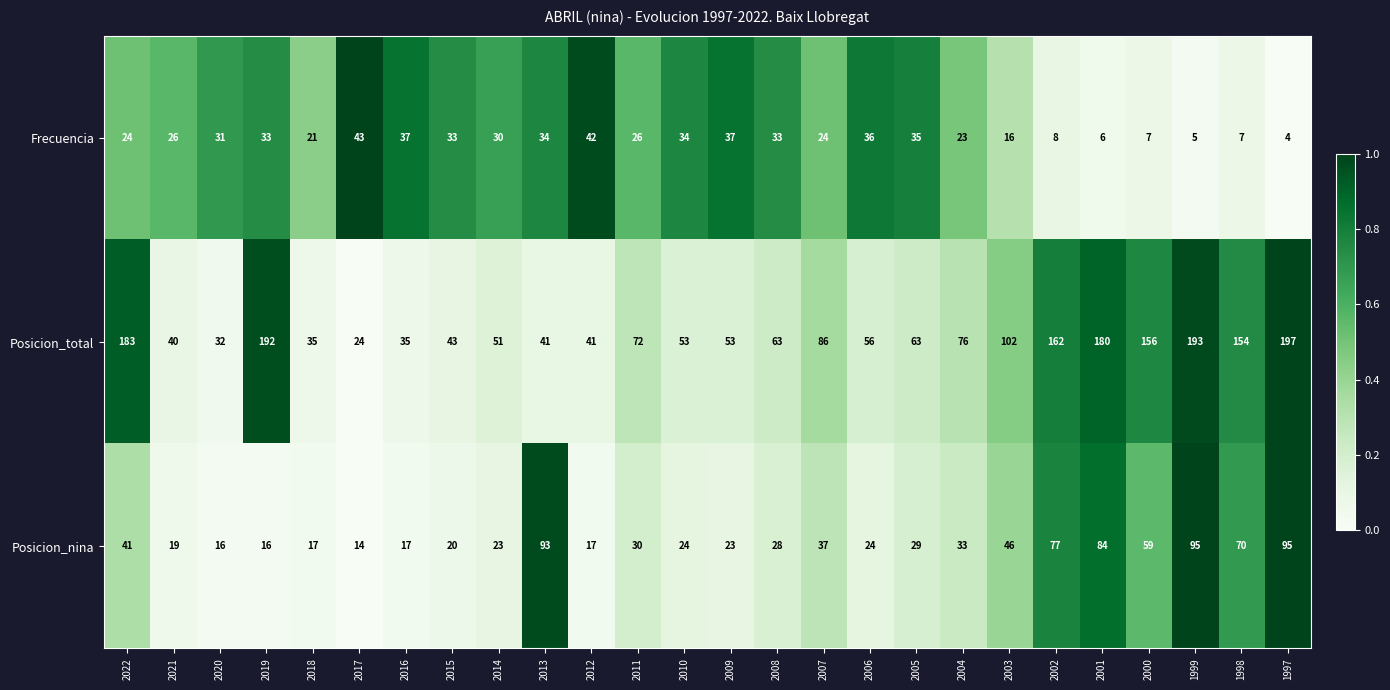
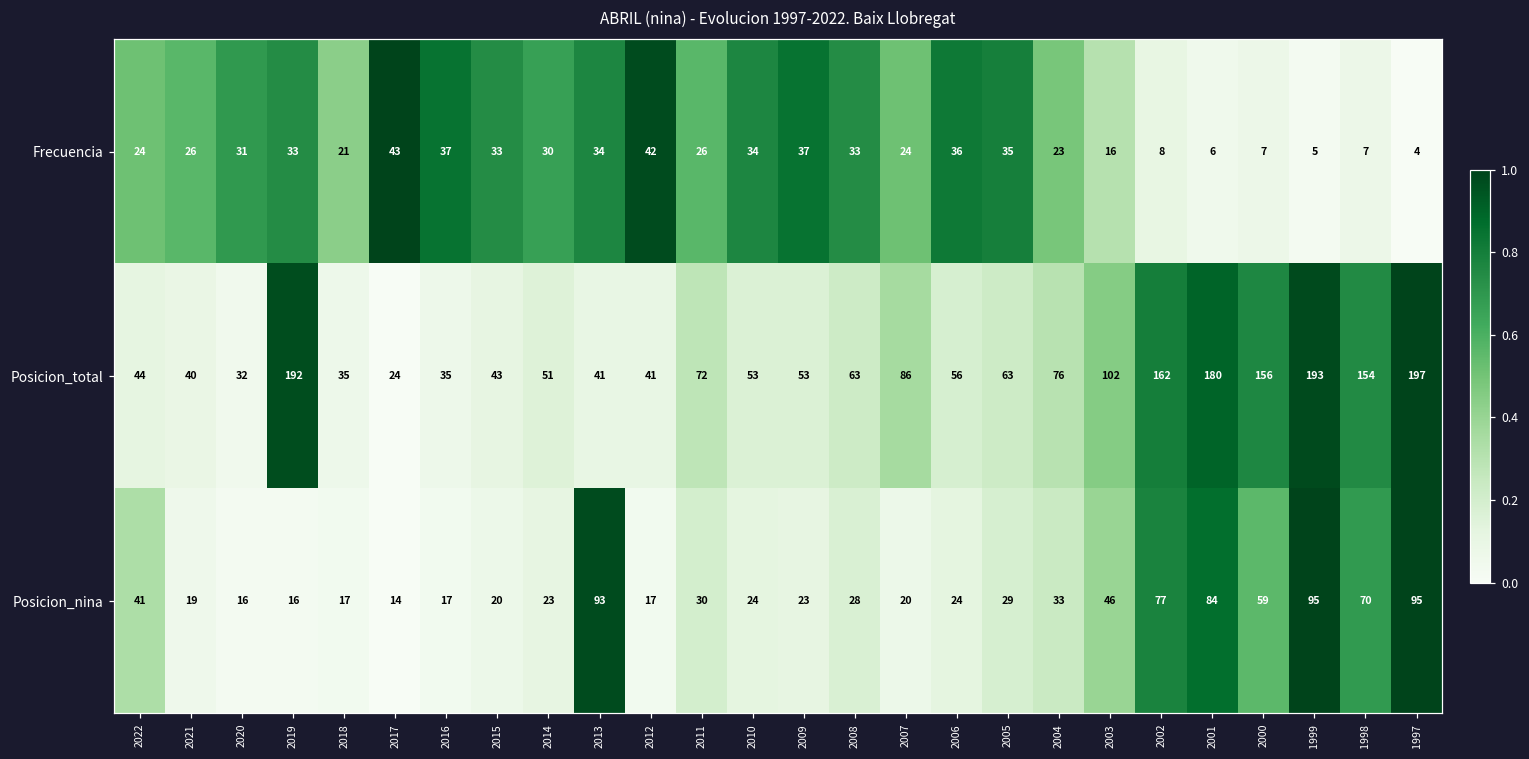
Posicion_total, 2022: 183 -> 44
Posicion_nina, 2007: 37 -> 20
